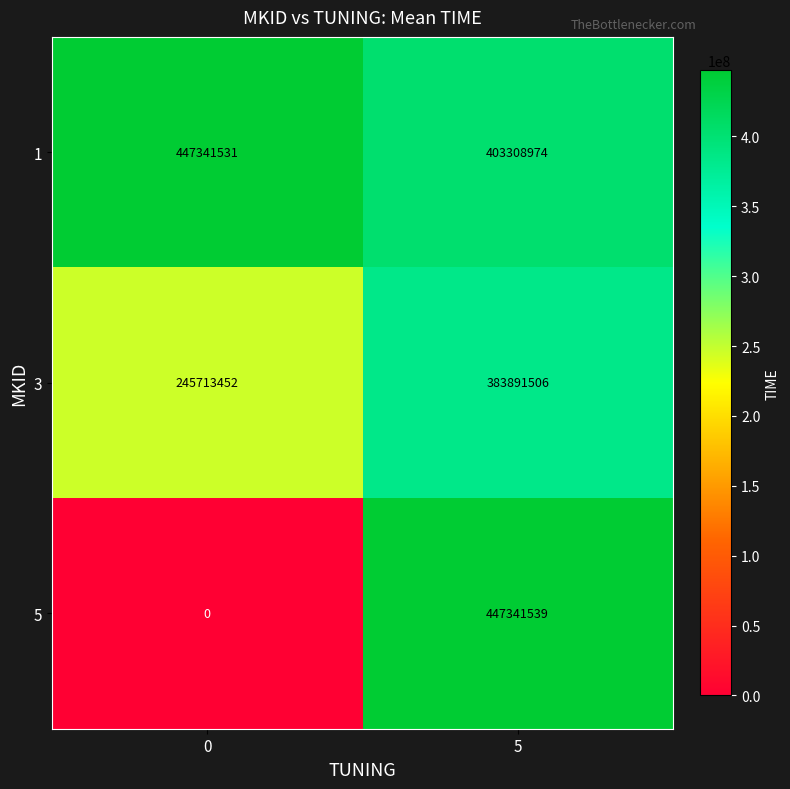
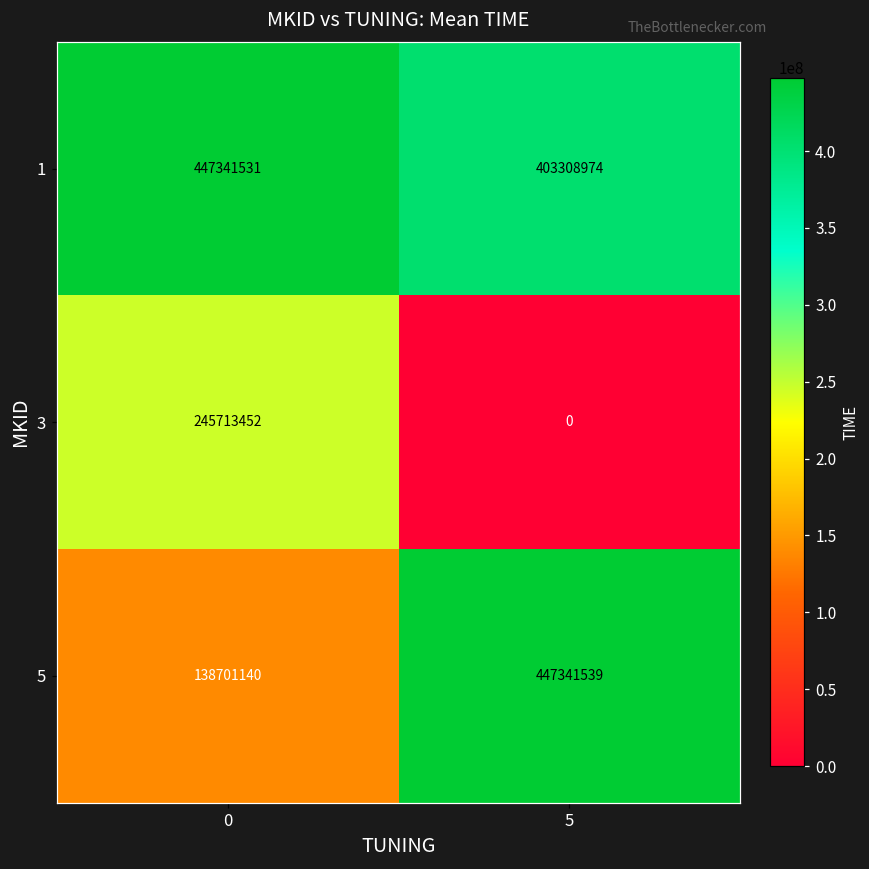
3, 5: 383891506 -> 0
5, 0: 0 -> 138701140
